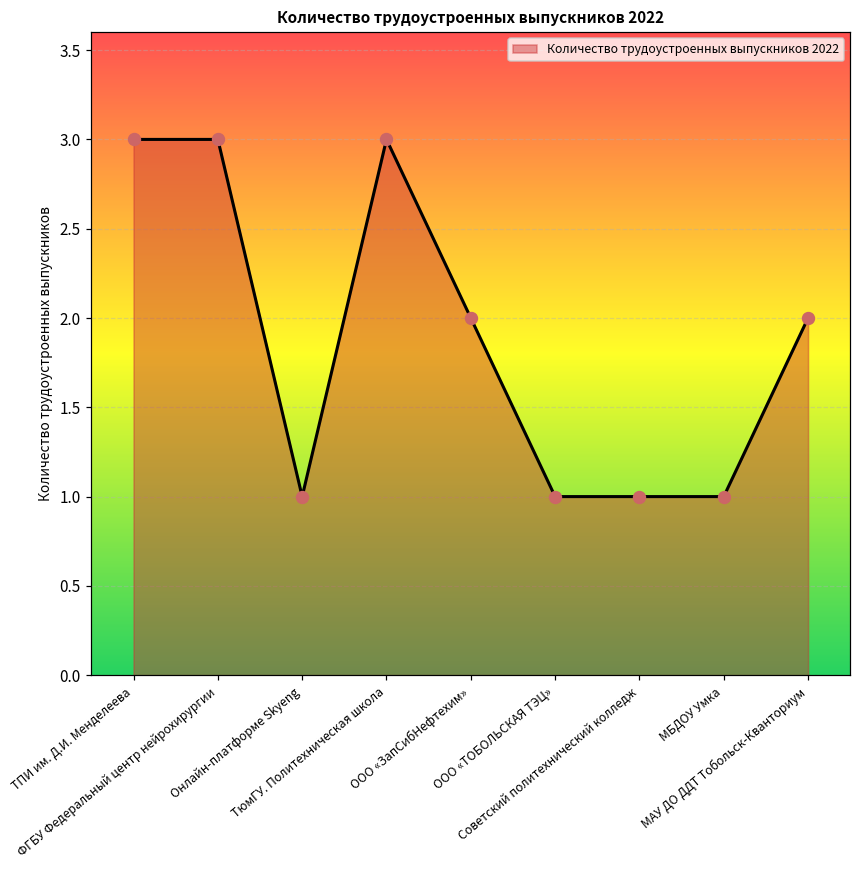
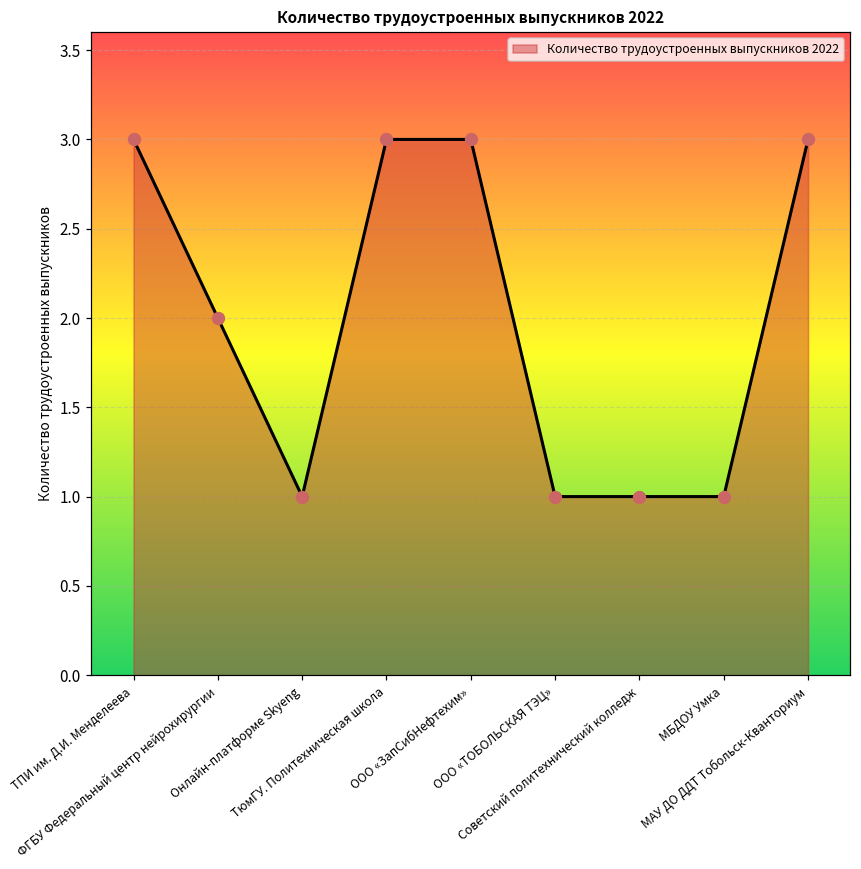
ФГБУ Федеральный центр нейрохирургии: 3 -> 2
ООО «ЗапСибНефтехим»: 2 -> 3
МАУ ДО ДДТ Тобольск-Кванториум: 2 -> 3
